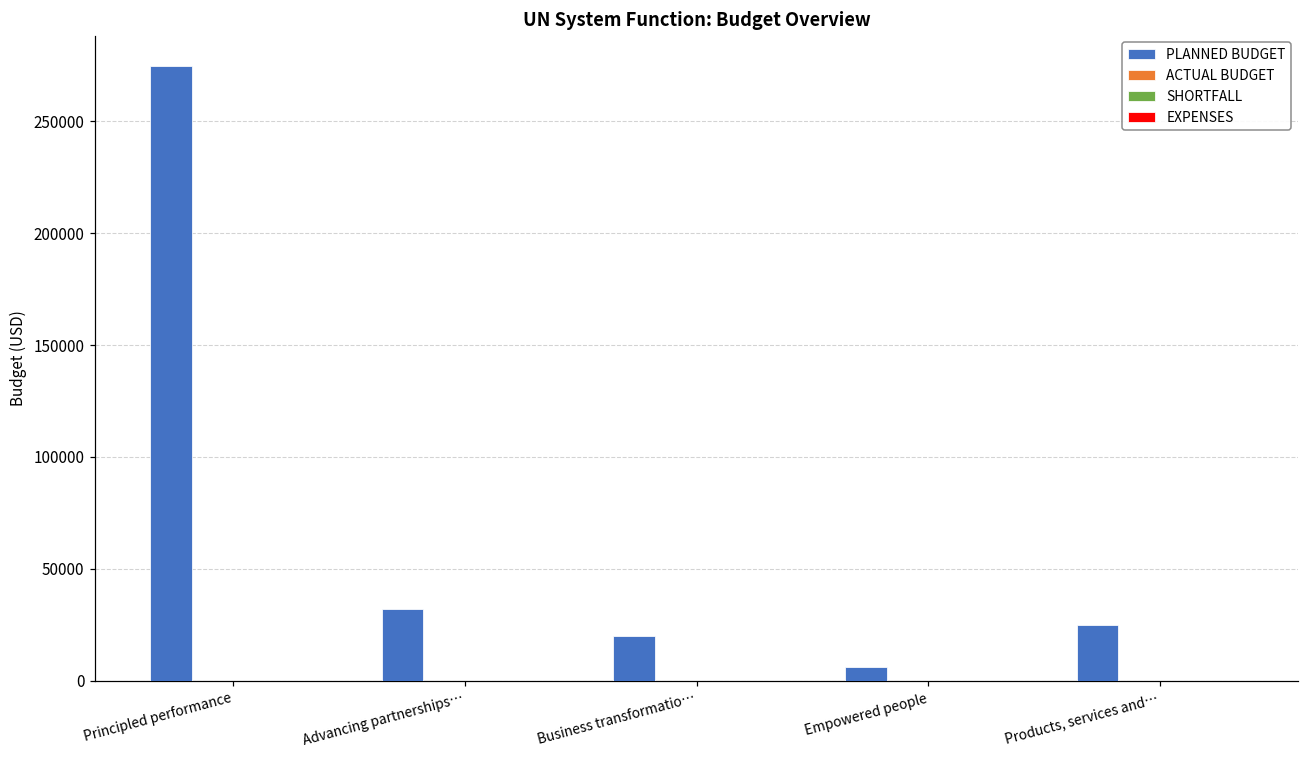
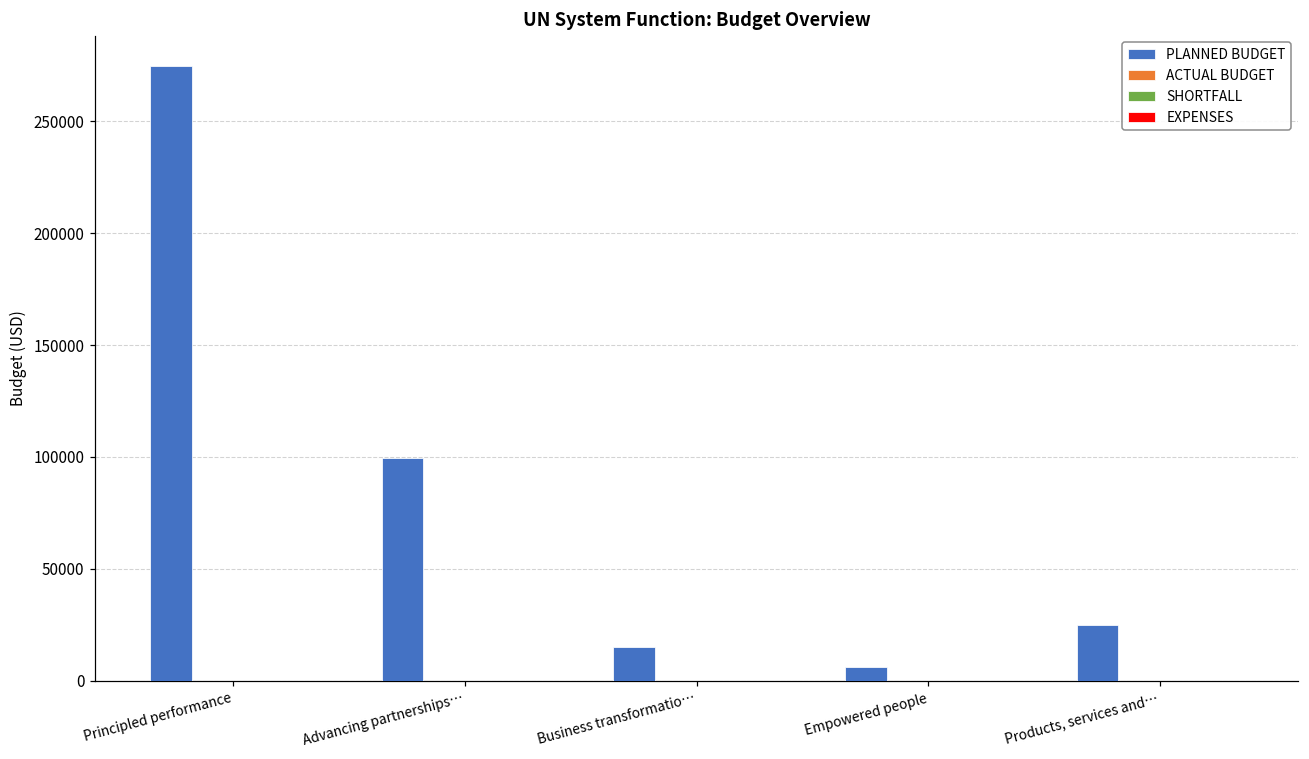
PLANNED BUDGET, Advancing partnerships…: 32000 -> 99000
PLANNED BUDGET, Business transformatio…: 20000 -> 15000
